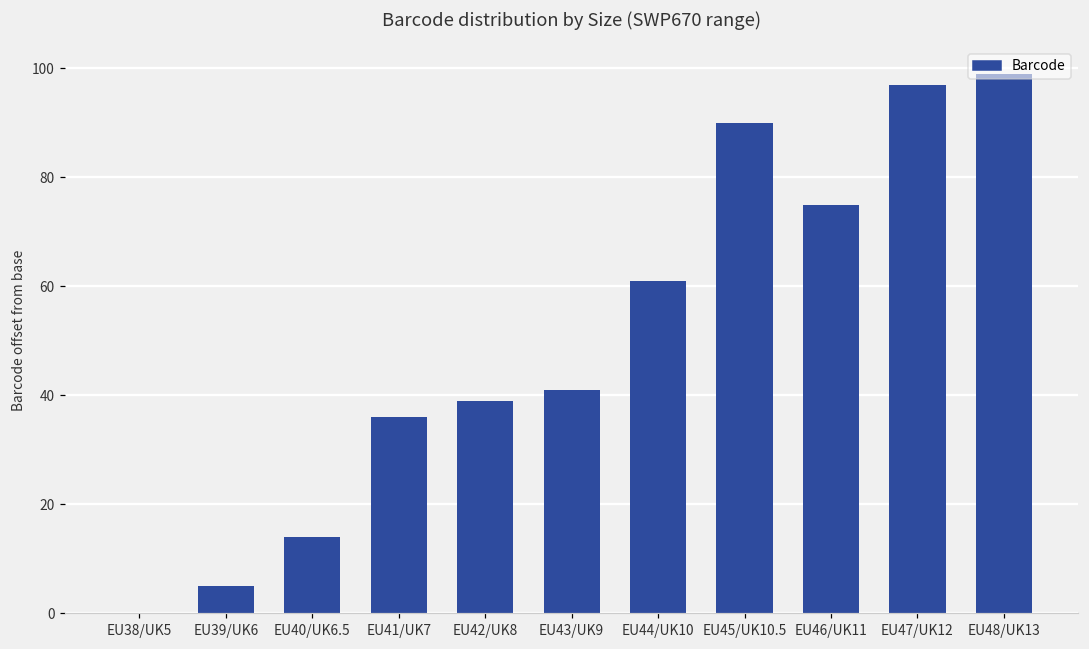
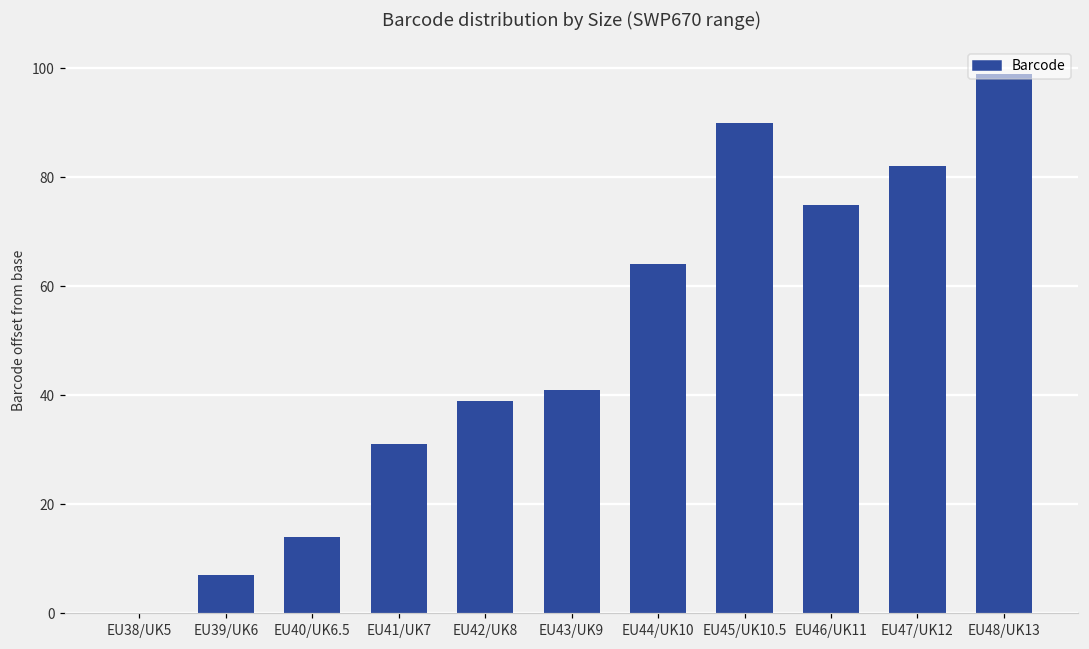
EU39/UK6: 5 -> 7
EU41/UK7: 36 -> 31
EU44/UK10: 61 -> 64
EU47/UK12: 97 -> 82
